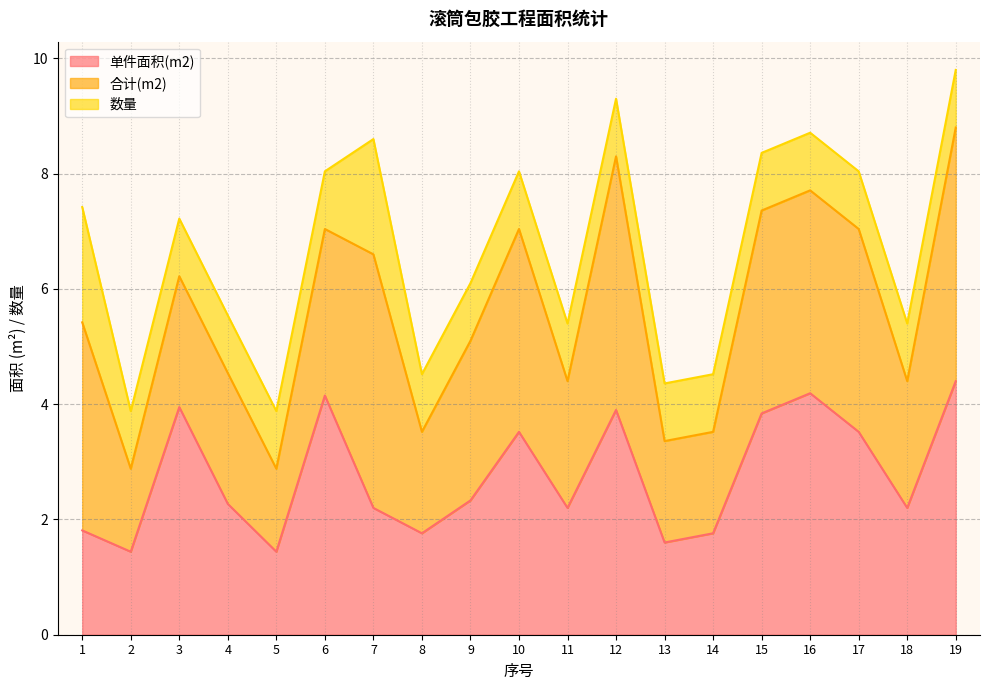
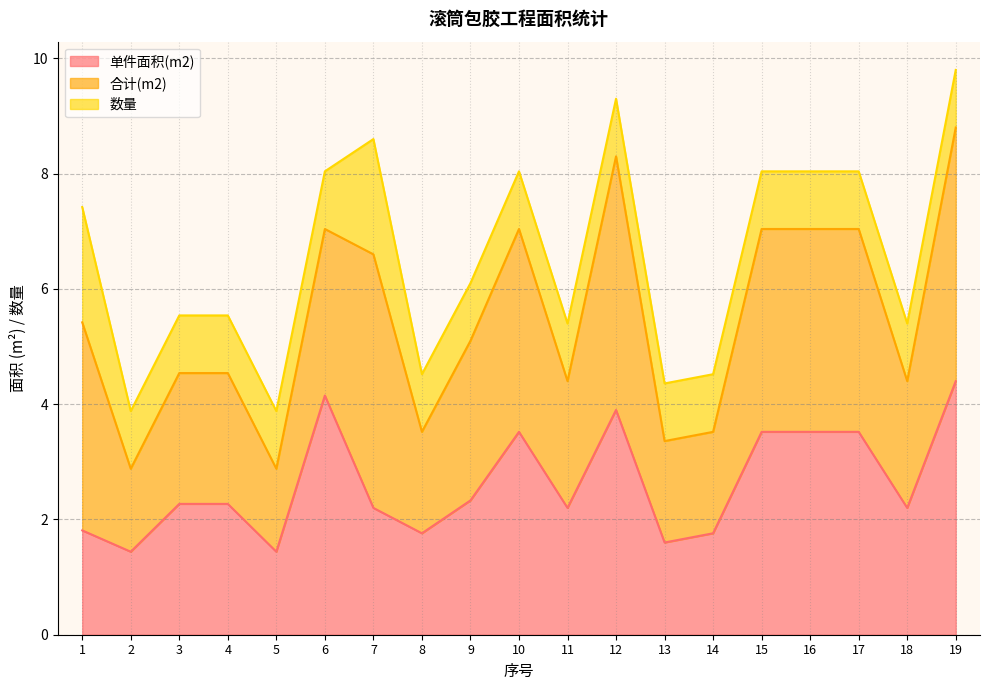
单件面积(m2), 3: 4.0 -> 2.3
单件面积(m2), 15: 3.8 -> 3.5
单件面积(m2), 16: 4.2 -> 3.5
